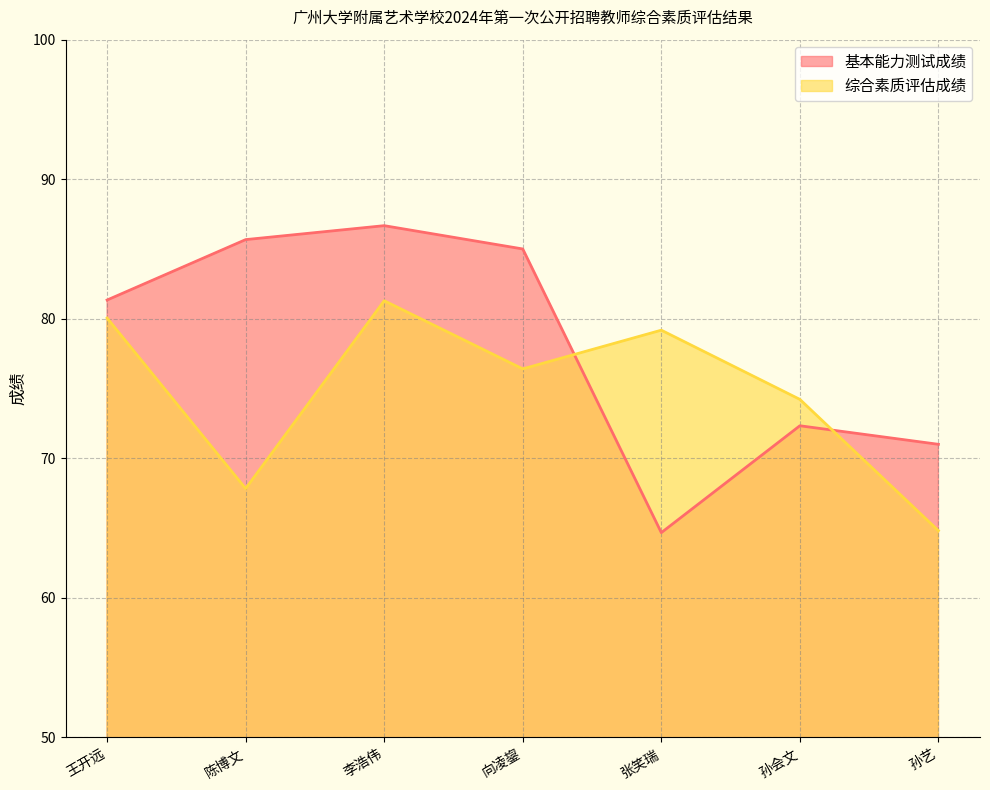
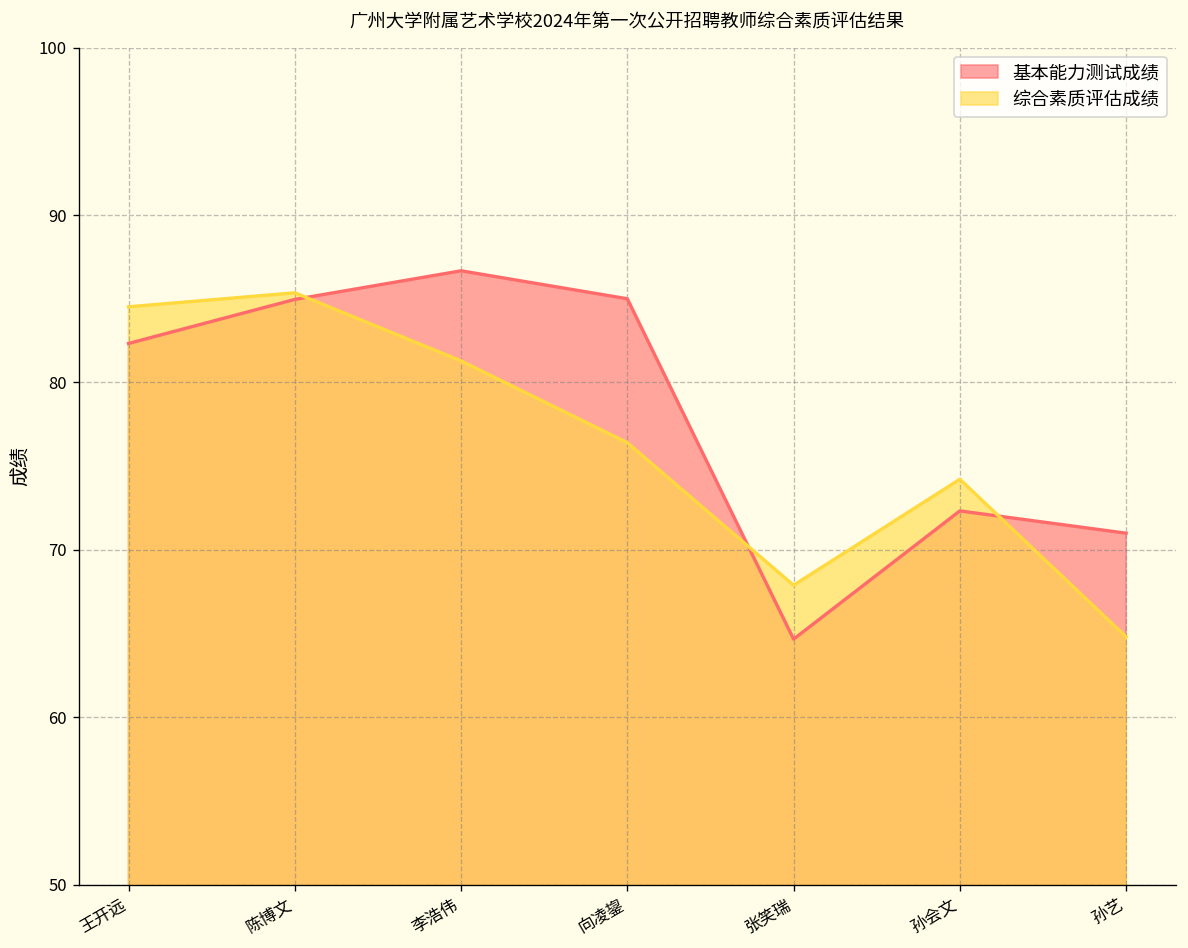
基本能力测试成绩, 王开远: 81.3 -> 82.3
综合素质评估成绩, 王开远: 80.1 -> 84.5
基本能力测试成绩, 陈博文: 85.7 -> 85.0
综合素质评估成绩, 陈博文: 67.8 -> 85.4
综合素质评估成绩, 张笑瑞: 79.2 -> 67.9
